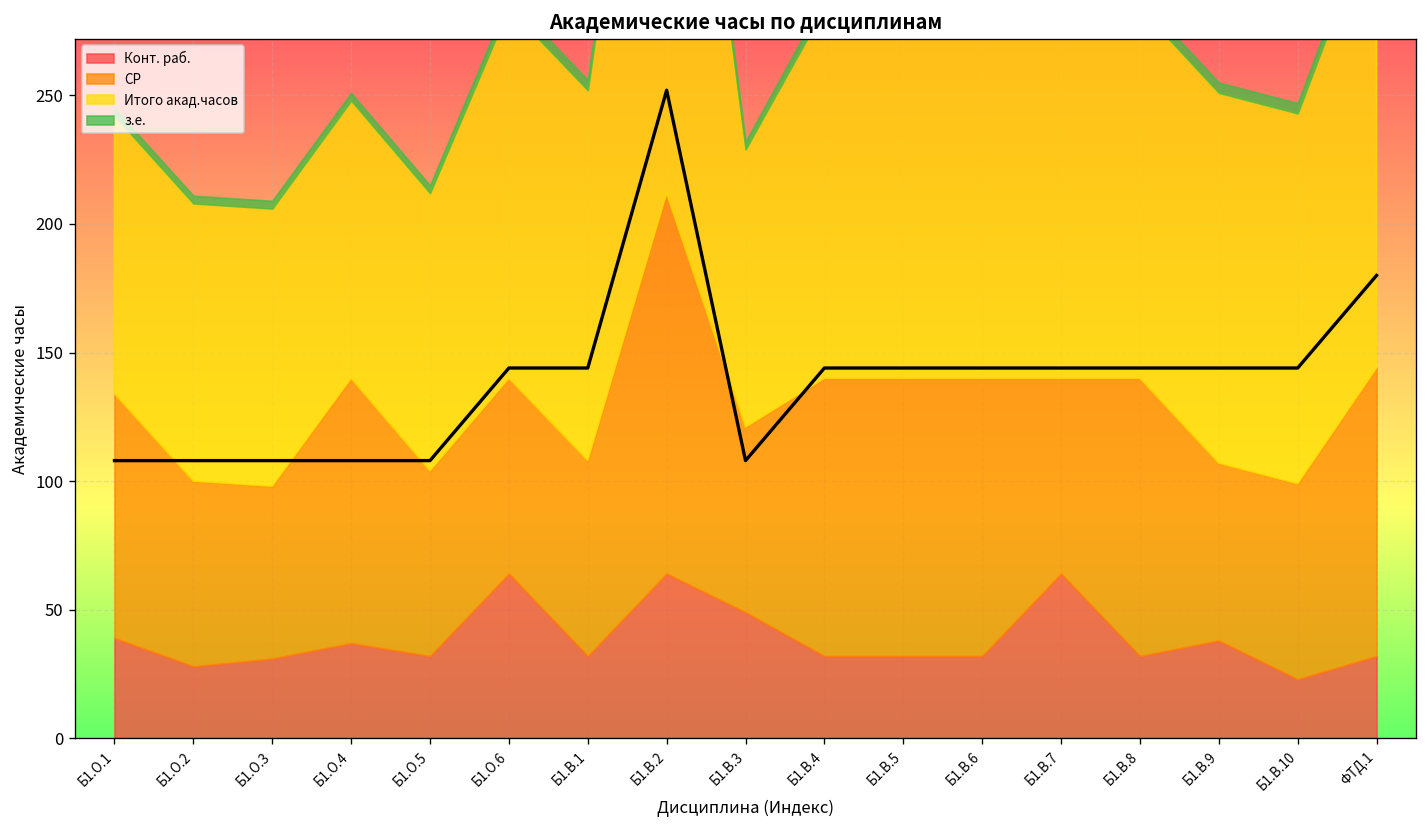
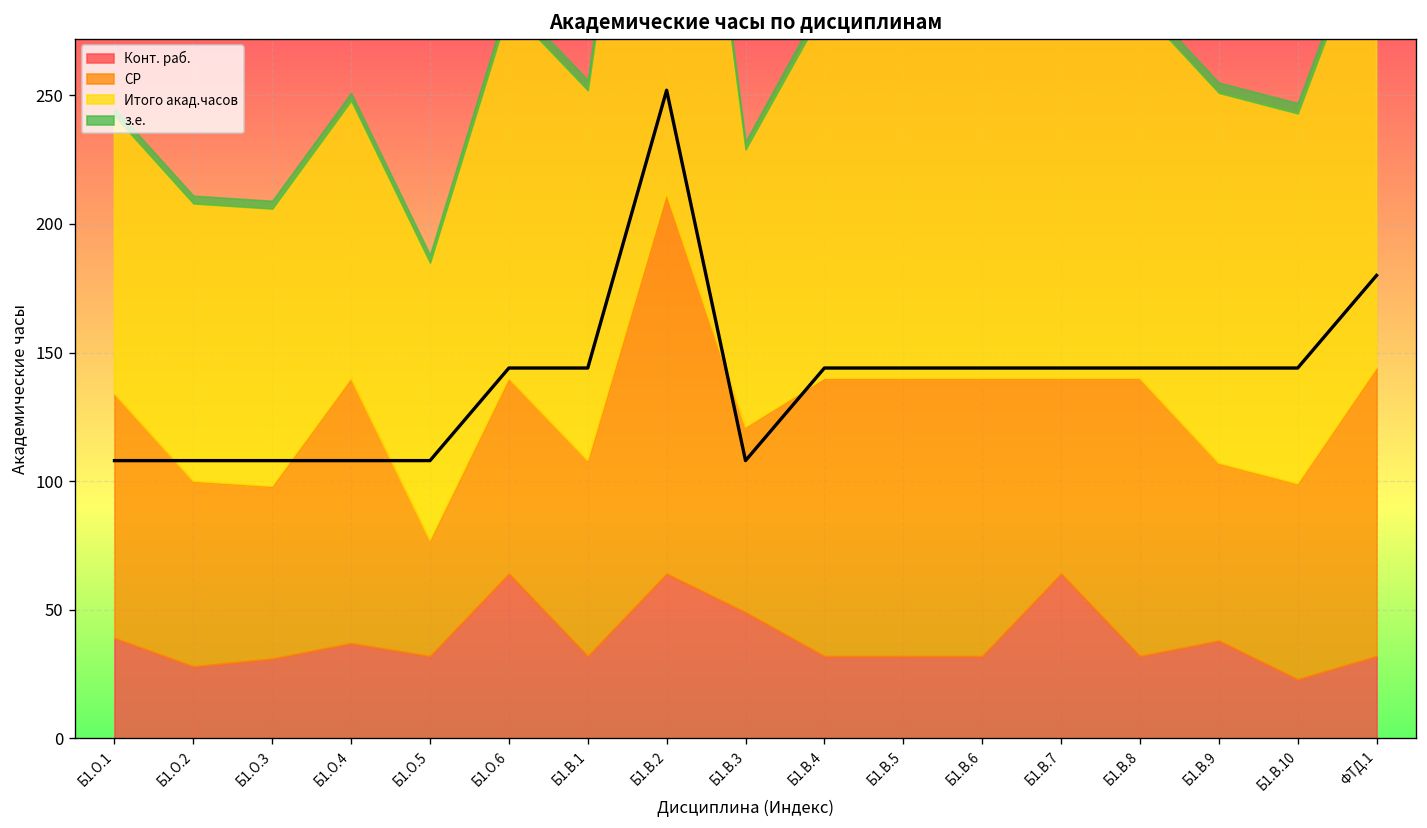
СР, Б1.О.5: 72 -> 45
